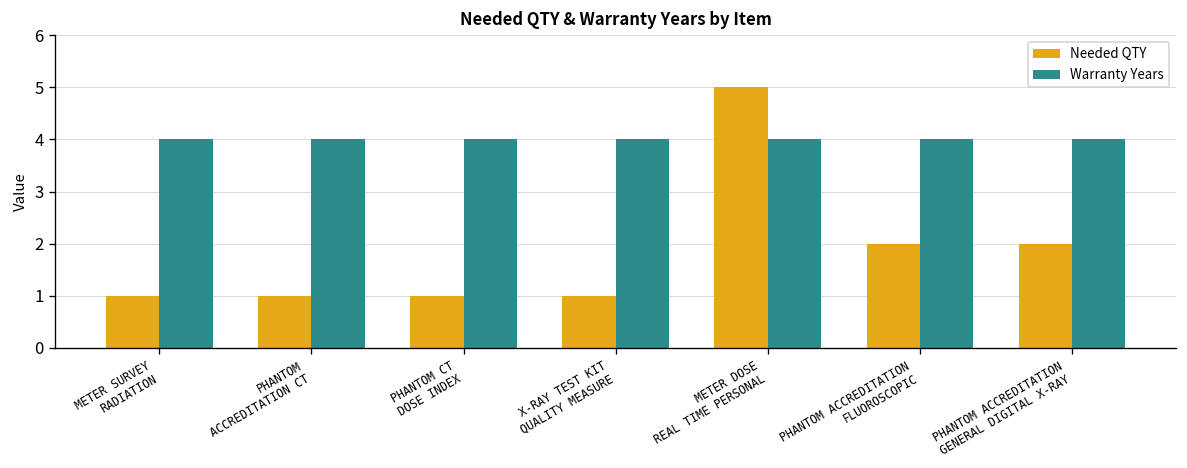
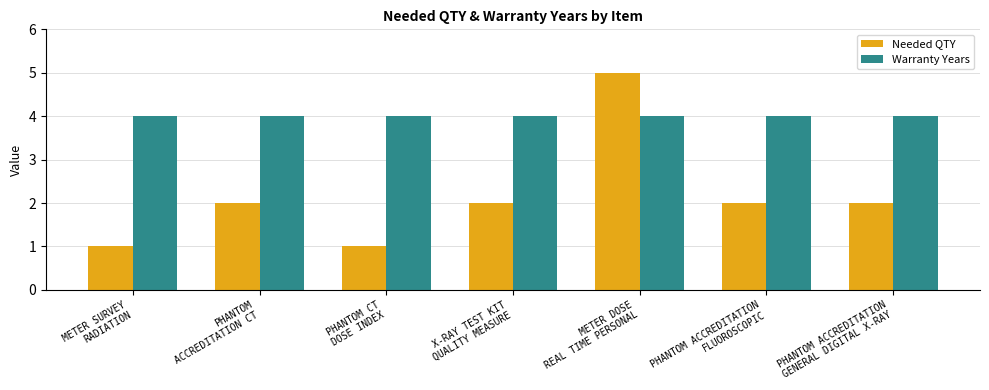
Needed QTY, PHANTOM ACCREDITATION CT: 1 -> 2
Needed QTY, X-RAY TEST KIT QUALITY MEASURE: 1 -> 2
